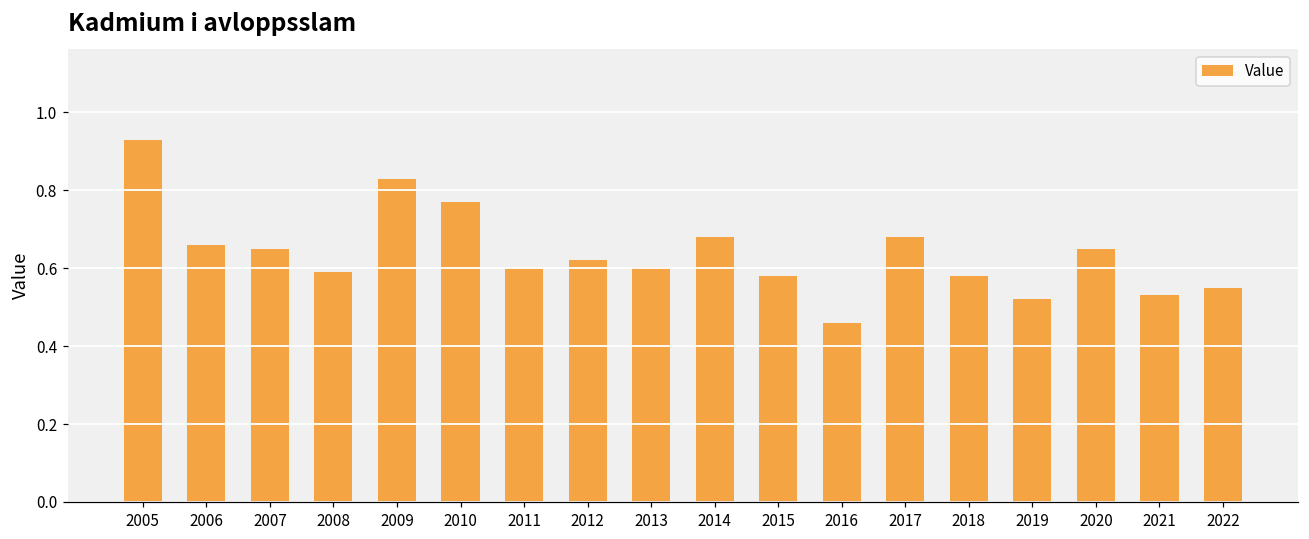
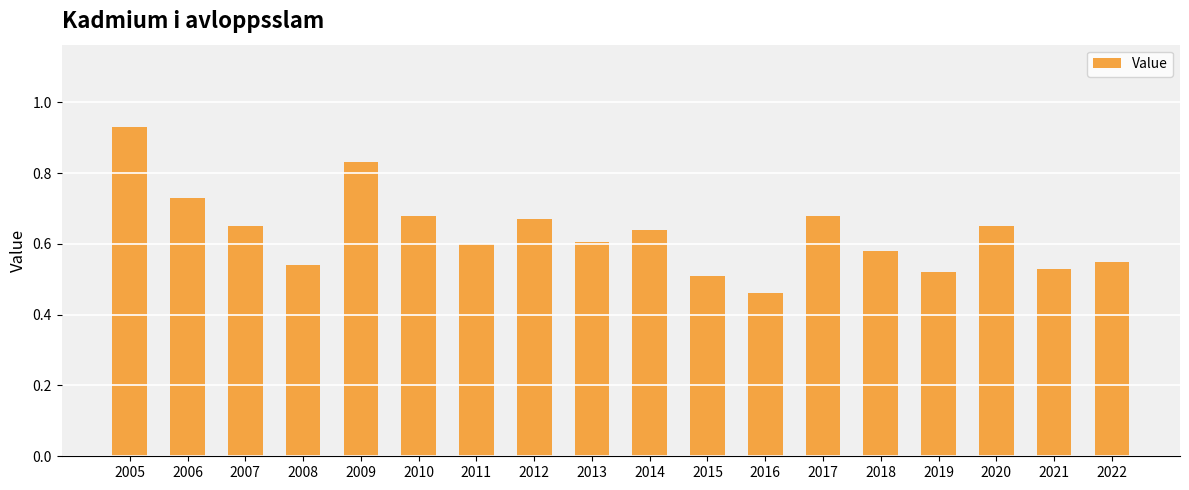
2006: 0.66 -> 0.73
2008: 0.59 -> 0.54
2010: 0.77 -> 0.68
2012: 0.62 -> 0.67
2014: 0.68 -> 0.64
2015: 0.58 -> 0.51
